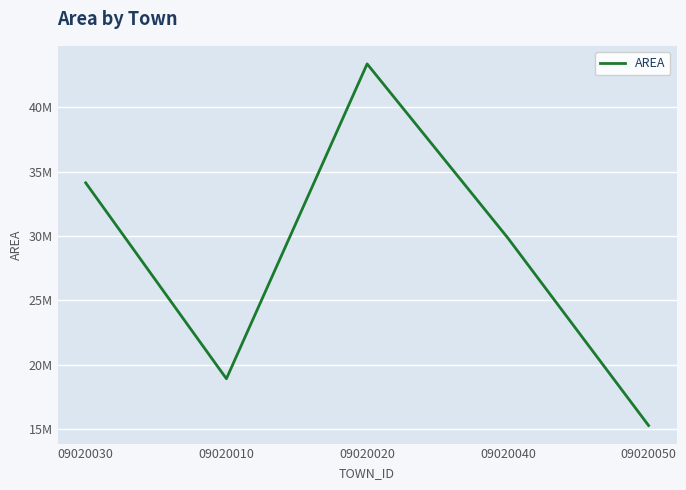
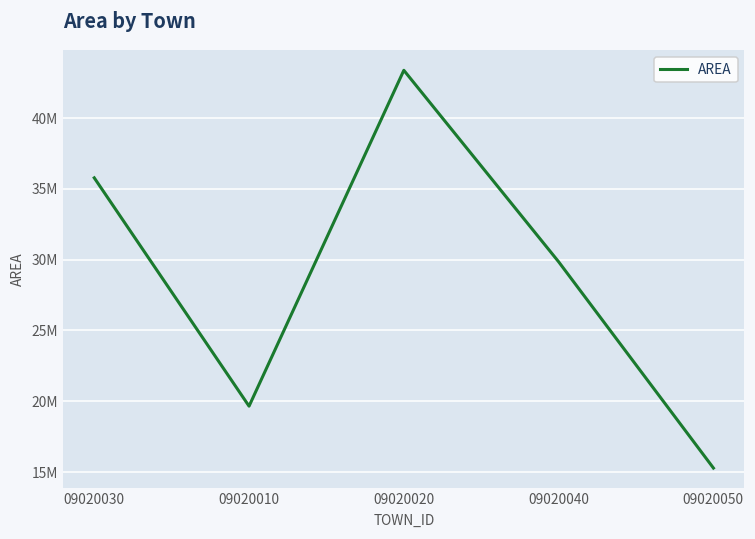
09020030: 34100000 -> 35800000
09020010: 18900000 -> 19700000
